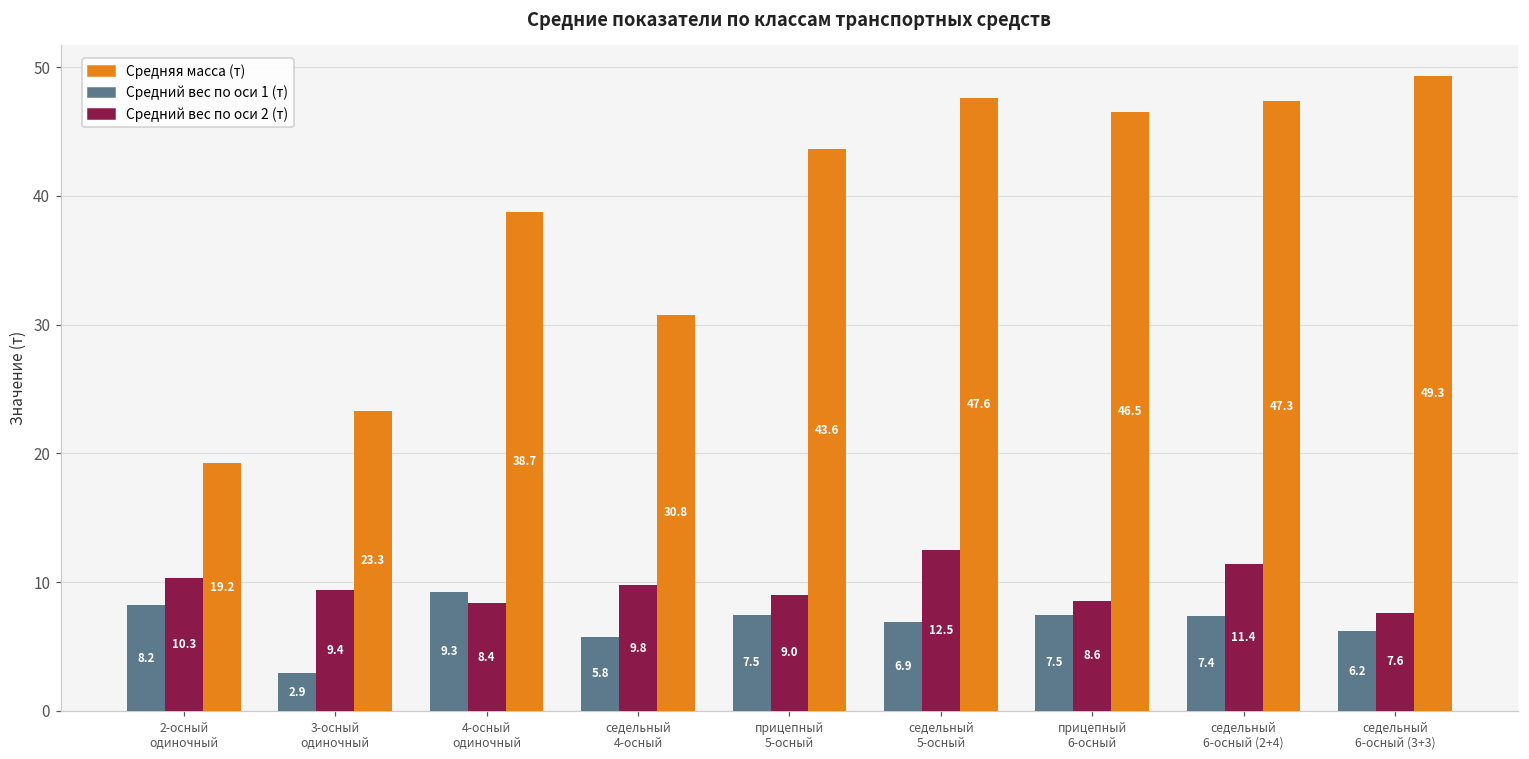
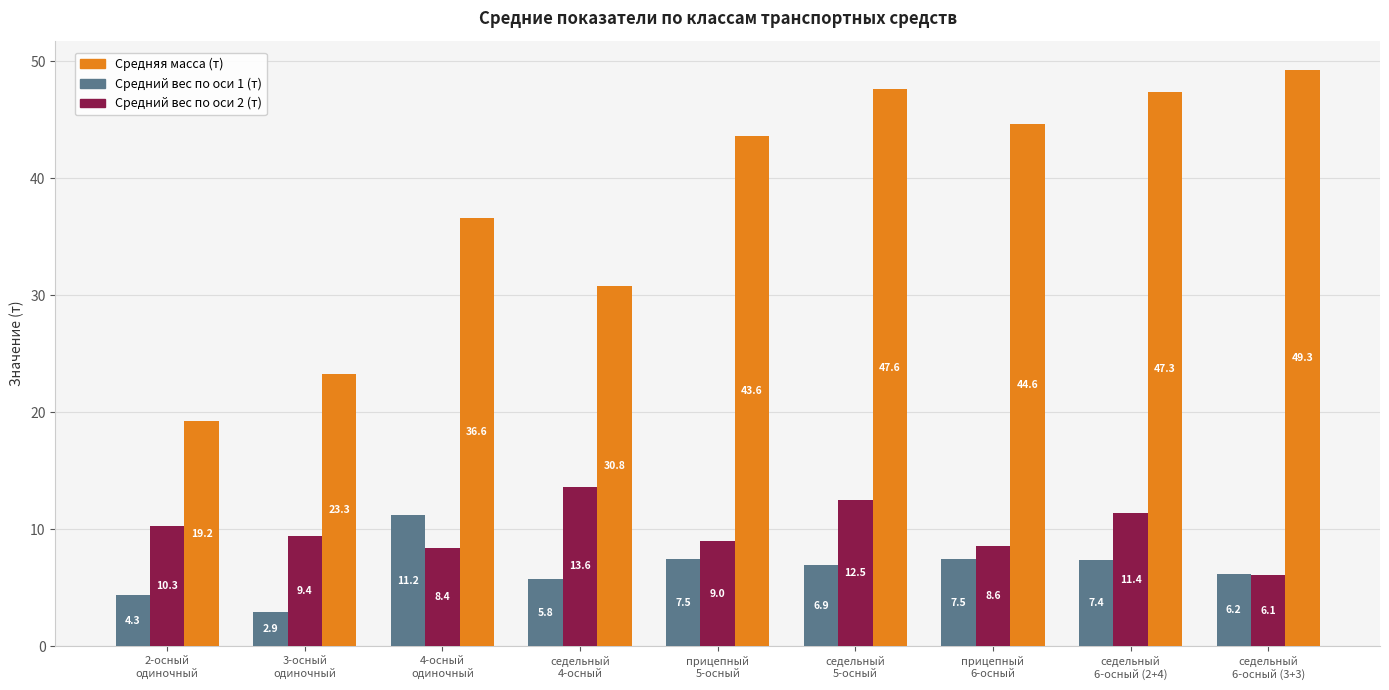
Средний вес по оси 1 (т), 2-осный одиночный: 8.2 -> 4.3
Средний вес по оси 1 (т), 4-осный одиночный: 9.3 -> 11.2
Средняя масса (т), 4-осный одиночный: 38.7 -> 36.6
Средний вес по оси 2 (т), седельный 4-осный: 9.8 -> 13.6
Средняя масса (т), прицепный 6-осный: 46.5 -> 44.6
Средний вес по оси 2 (т), седельный 6-осный (3+3): 7.6 -> 6.1
